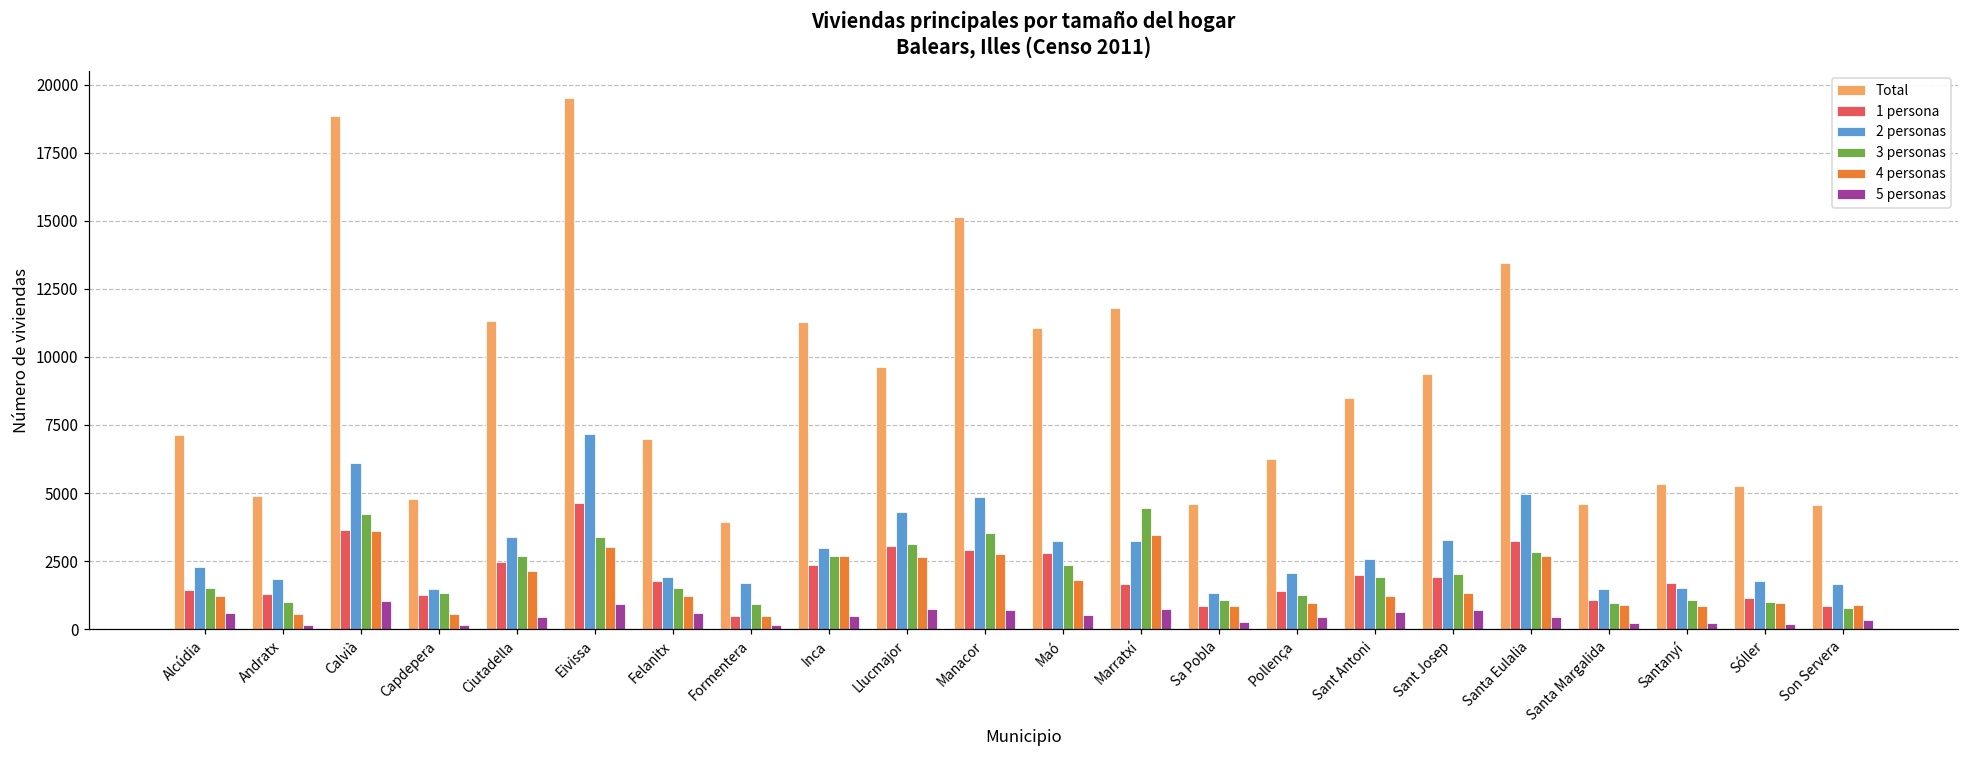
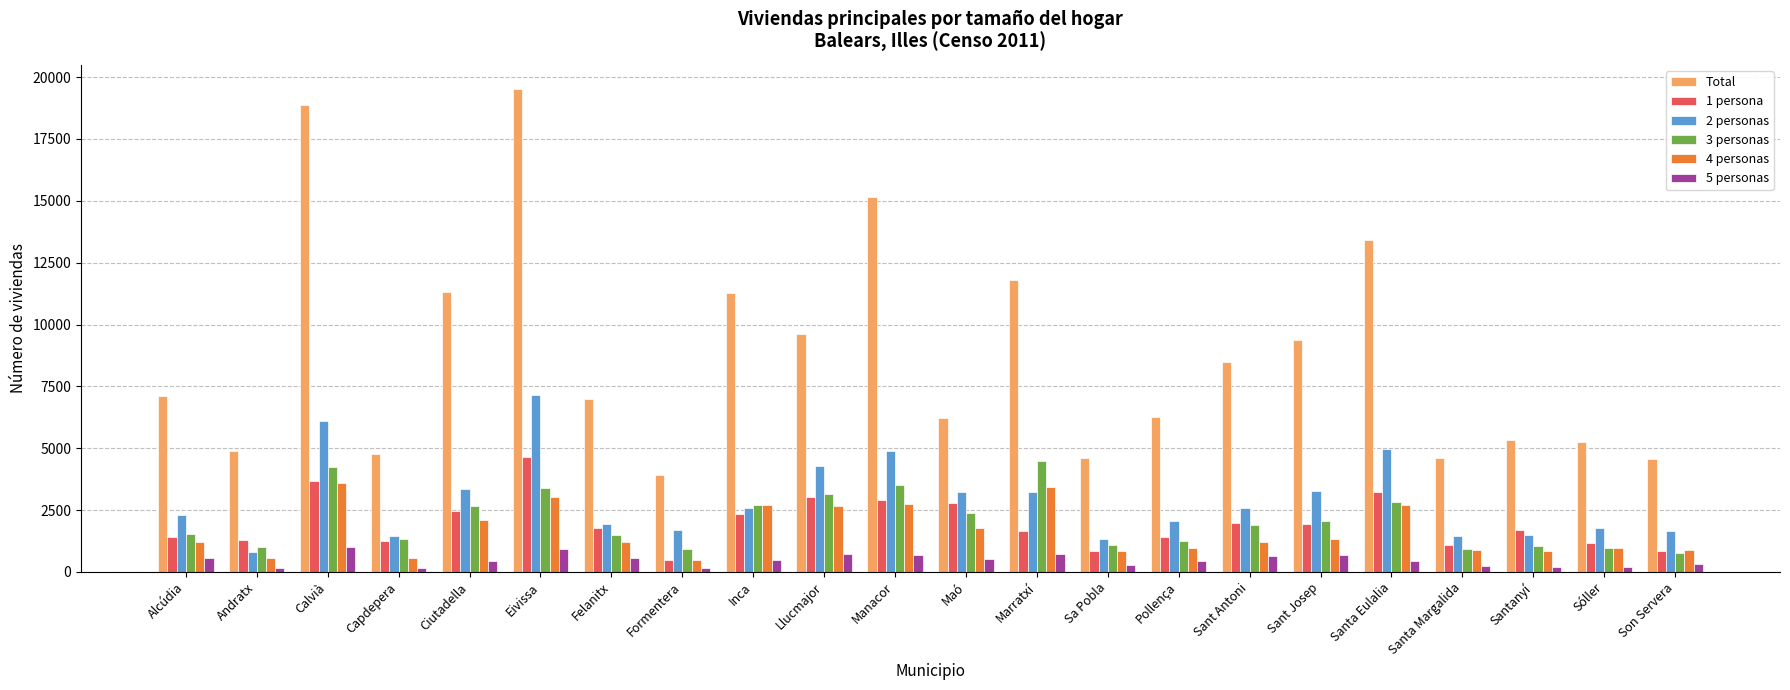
2 personas, Andratx: 1800 -> 800
2 personas, Inca: 3000 -> 2600
Total, Maó: 11100 -> 6200
